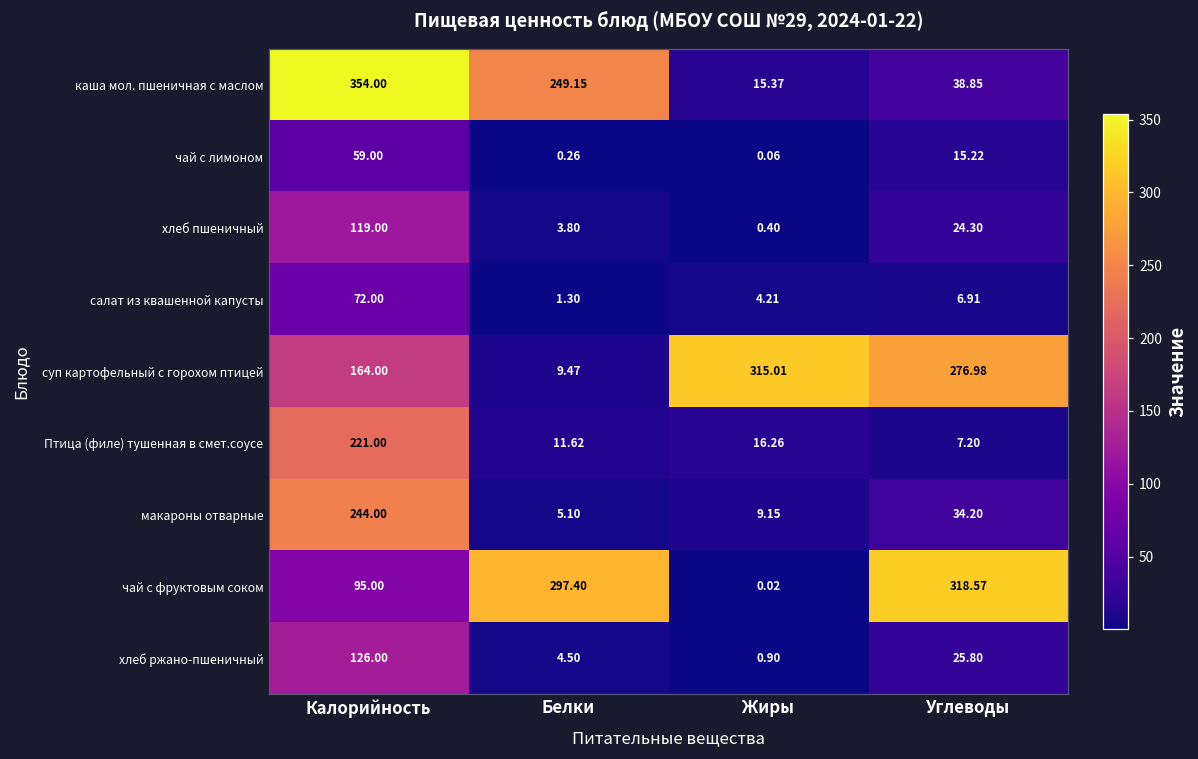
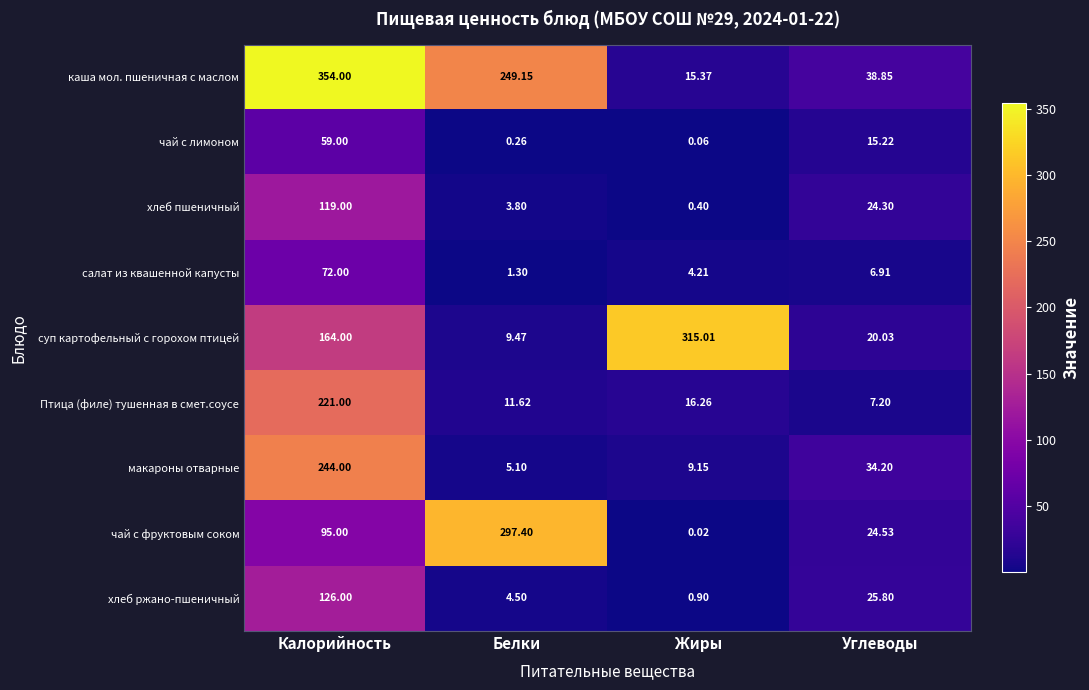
суп картофельный с горохом птицей, Углеводы: 276.98 -> 20.03
чай с фруктовым соком, Углеводы: 318.57 -> 24.53
